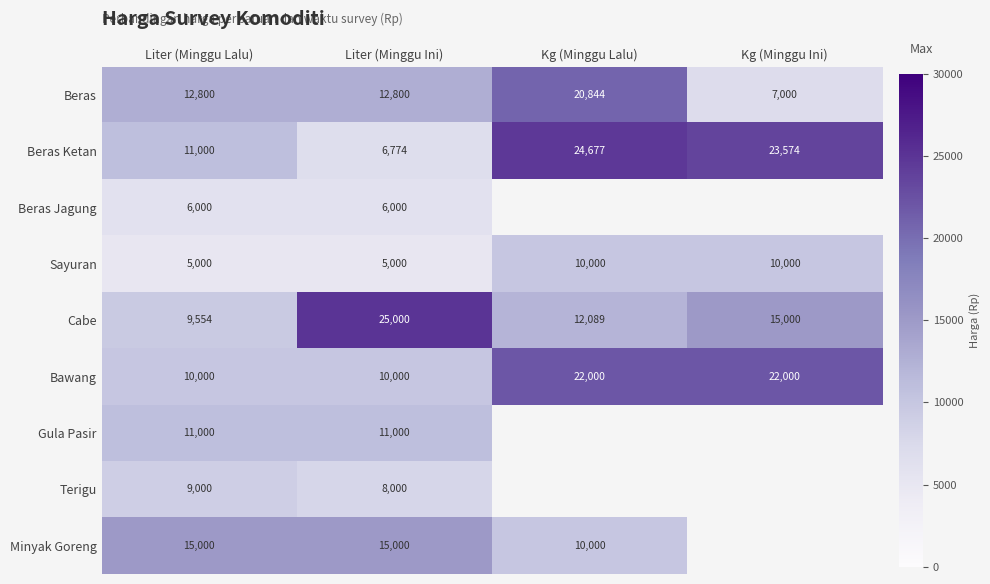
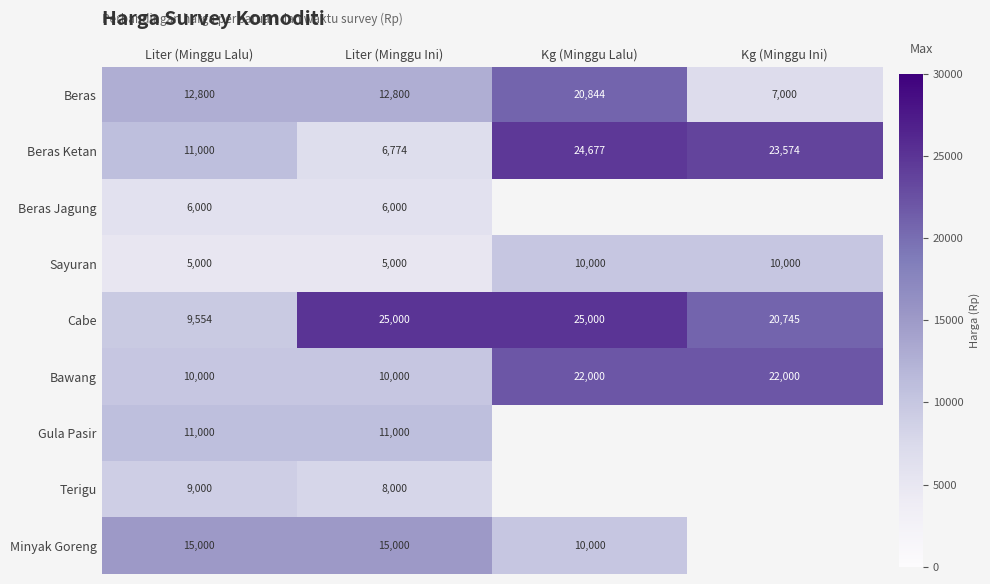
Cabe, Kg (Minggu Lalu): 12,089 -> 25,000
Cabe, Kg (Minggu Ini): 15,000 -> 20,745
